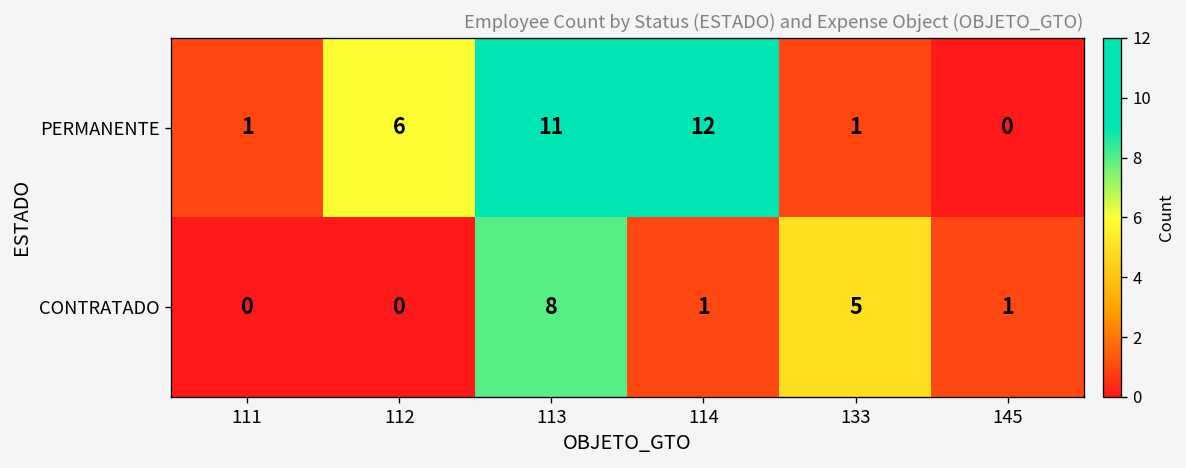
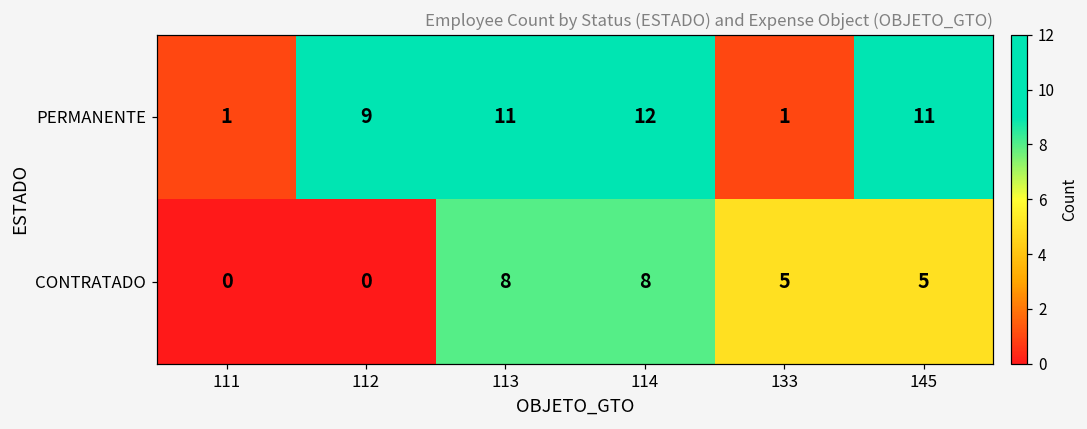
PERMANENTE, 112: 6 -> 9
PERMANENTE, 145: 0 -> 11
CONTRATADO, 114: 1 -> 8
CONTRATADO, 145: 1 -> 5
